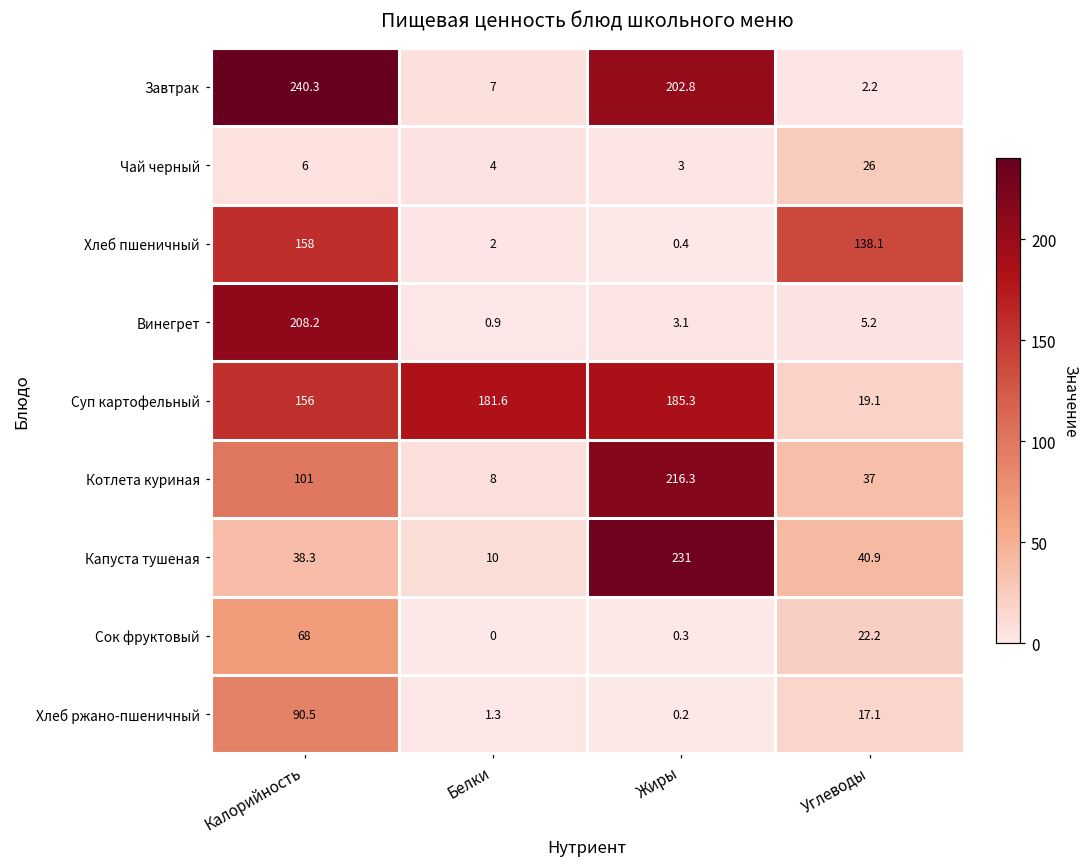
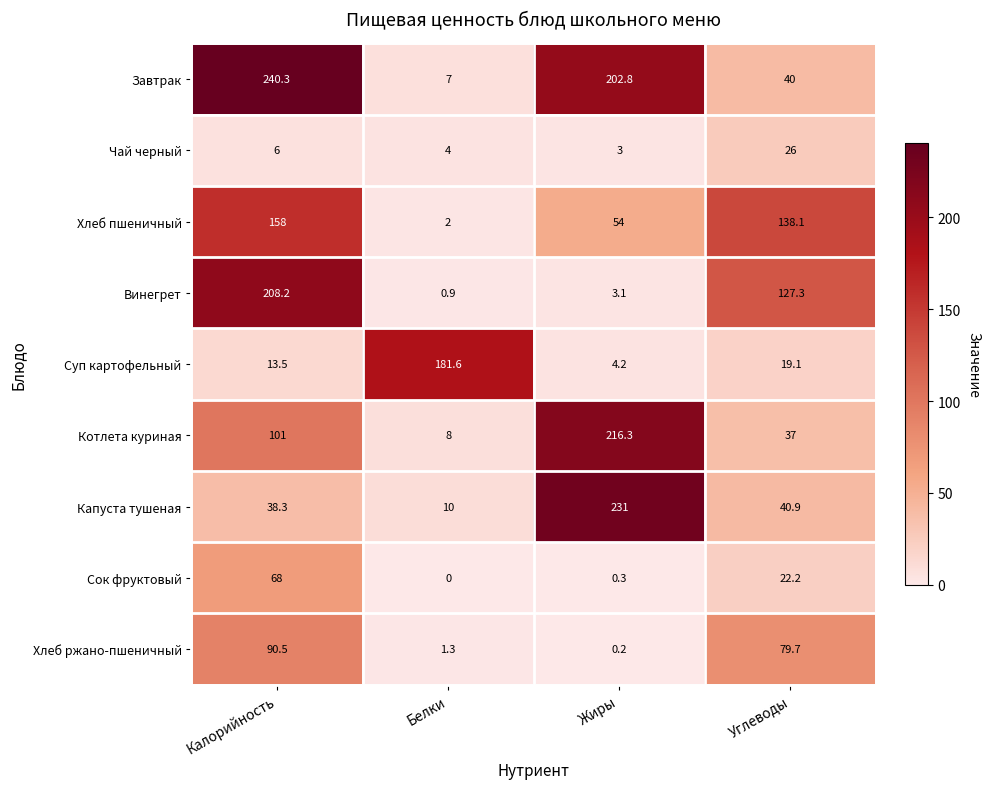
Завтрак, Углеводы: 2.2 -> 40
Хлеб пшеничный, Жиры: 0.4 -> 54
Винегрет, Углеводы: 5.2 -> 127.3
Суп картофельный, Калорийность: 156 -> 13.5
Суп картофельный, Жиры: 185.3 -> 4.2
Хлеб ржано-пшеничный, Углеводы: 17.1 -> 79.7
